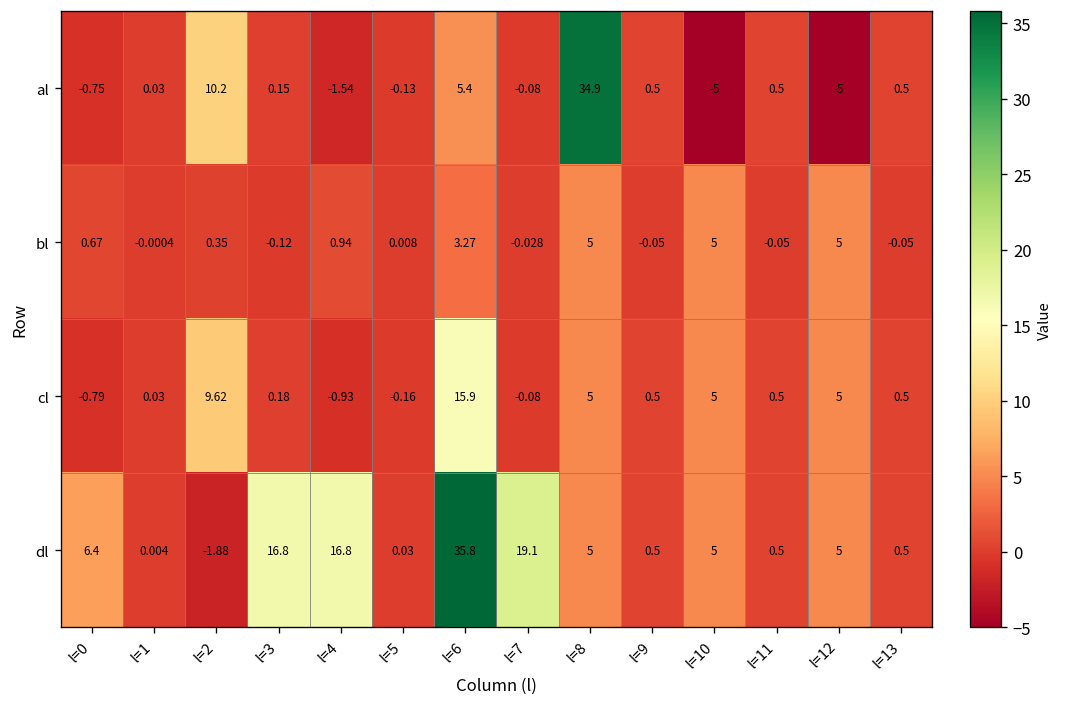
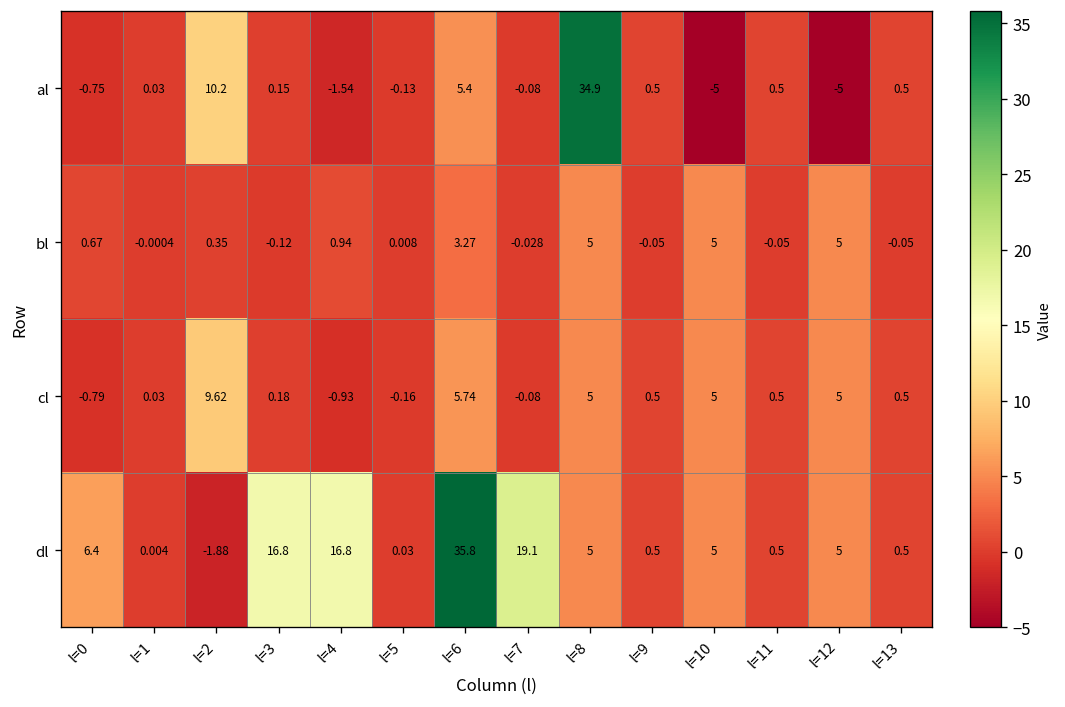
cl, l=6: 15.9 -> 5.74
